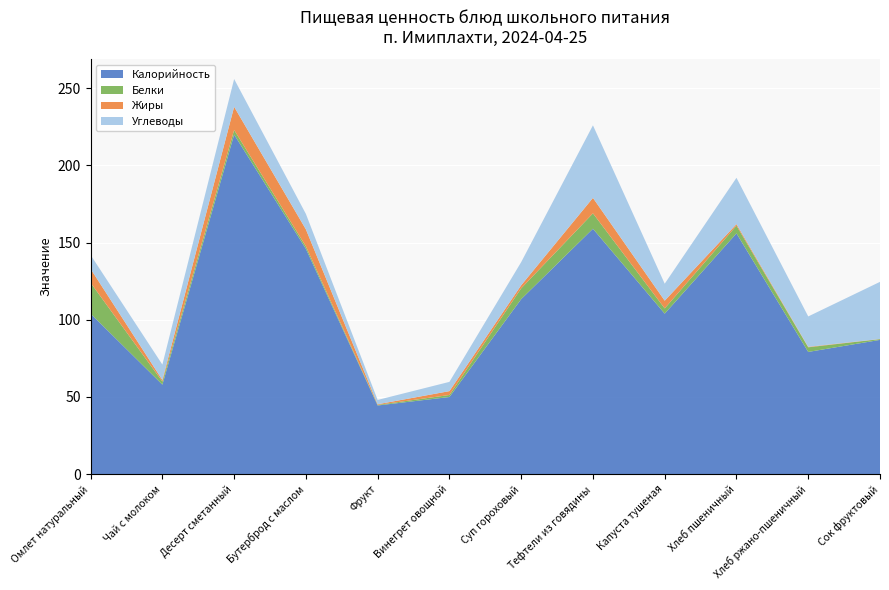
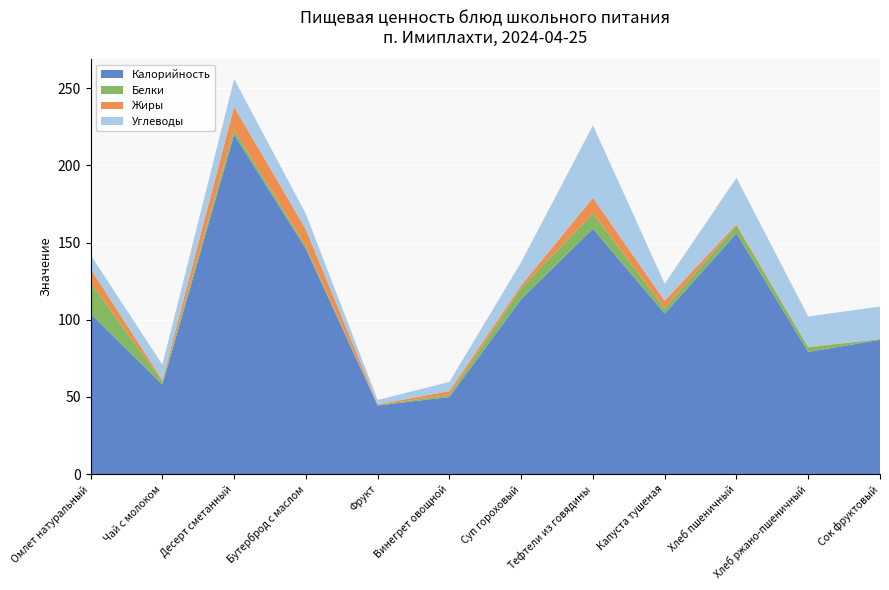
Углеводы, Сок фруктовый: 37 -> 21
